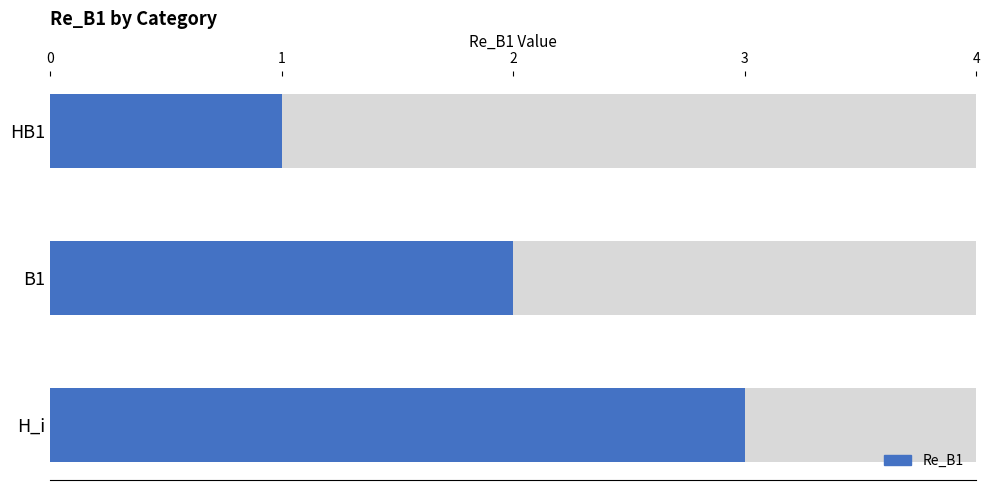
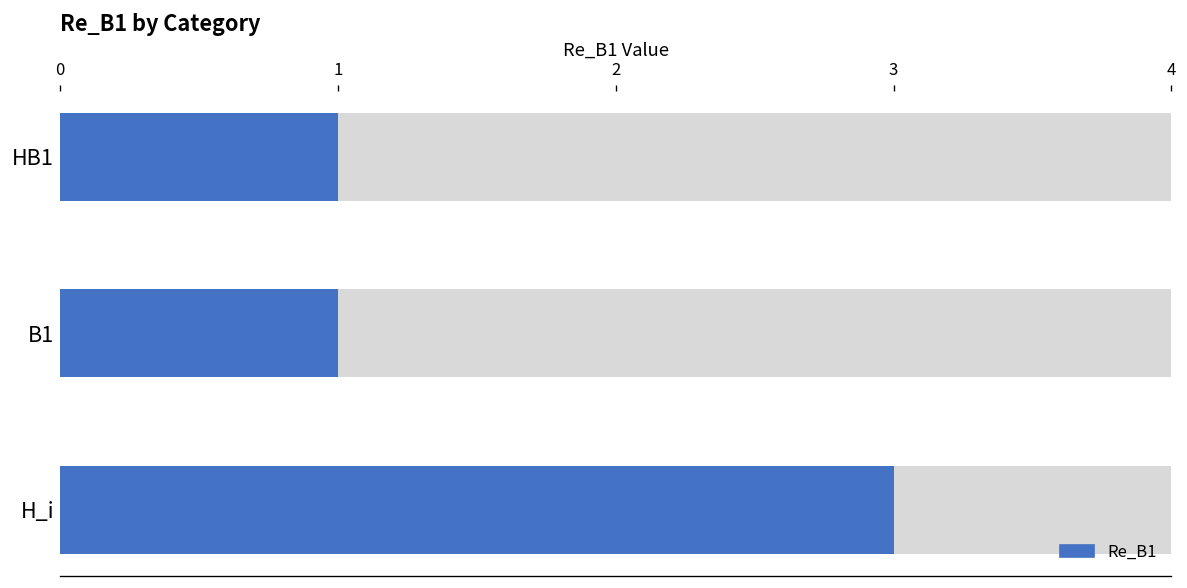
Re_B1, B1: 2 -> 1
